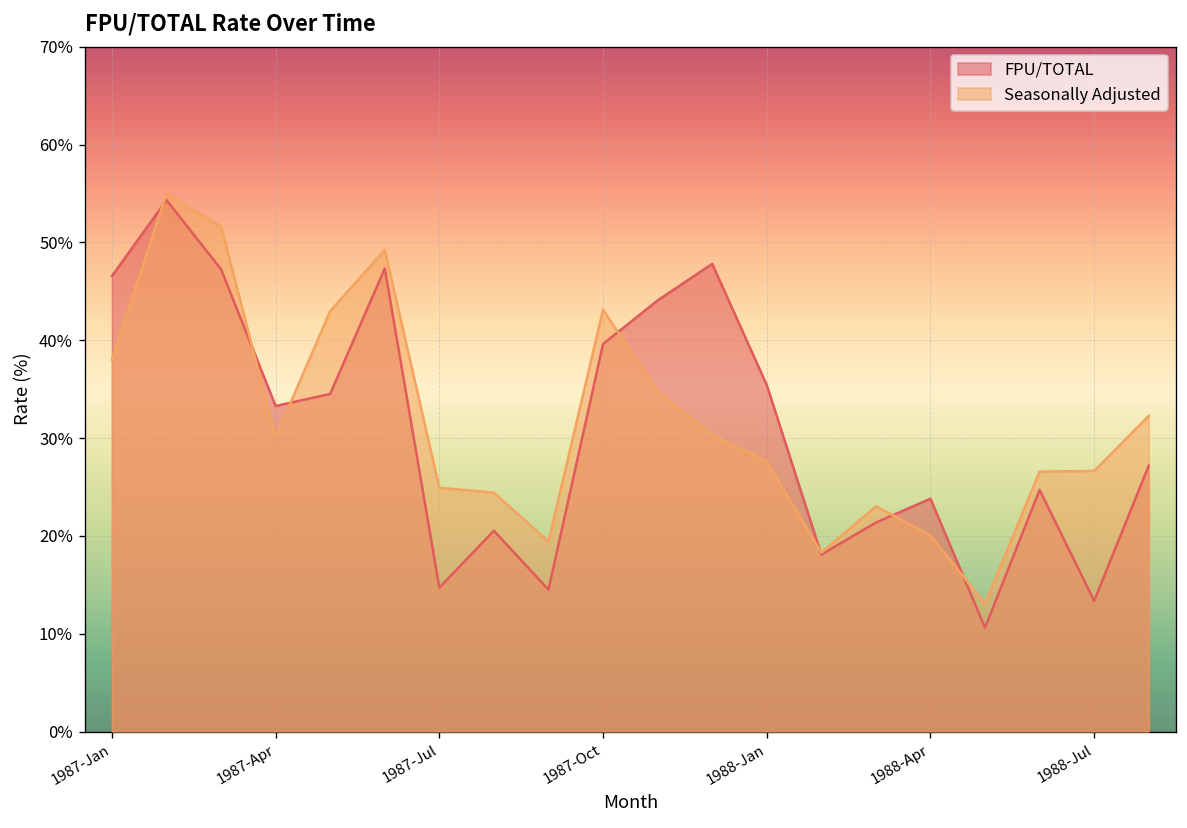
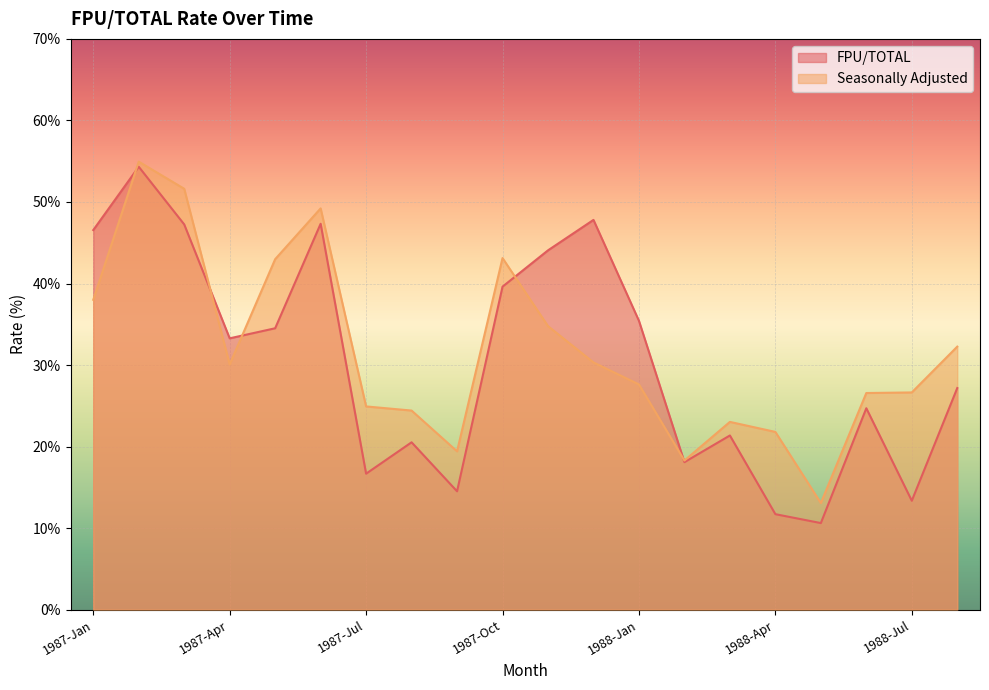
FPU/TOTAL, 1987-Jul: 15% -> 17%
FPU/TOTAL, 1988-Apr: 24% -> 12%
Seasonally Adjusted, 1988-Apr: 20% -> 22%
